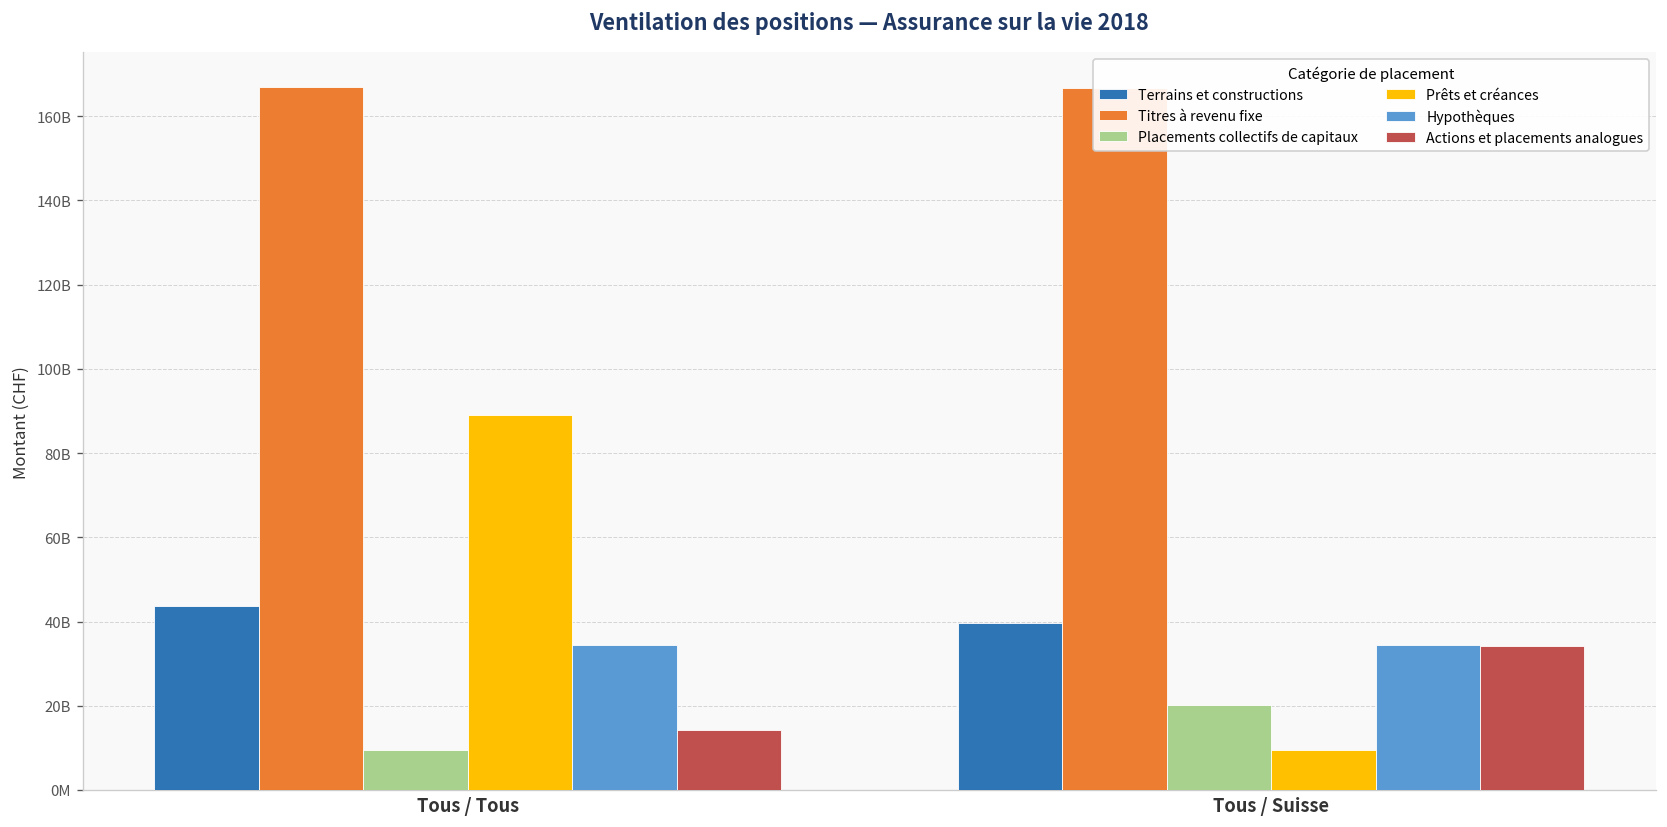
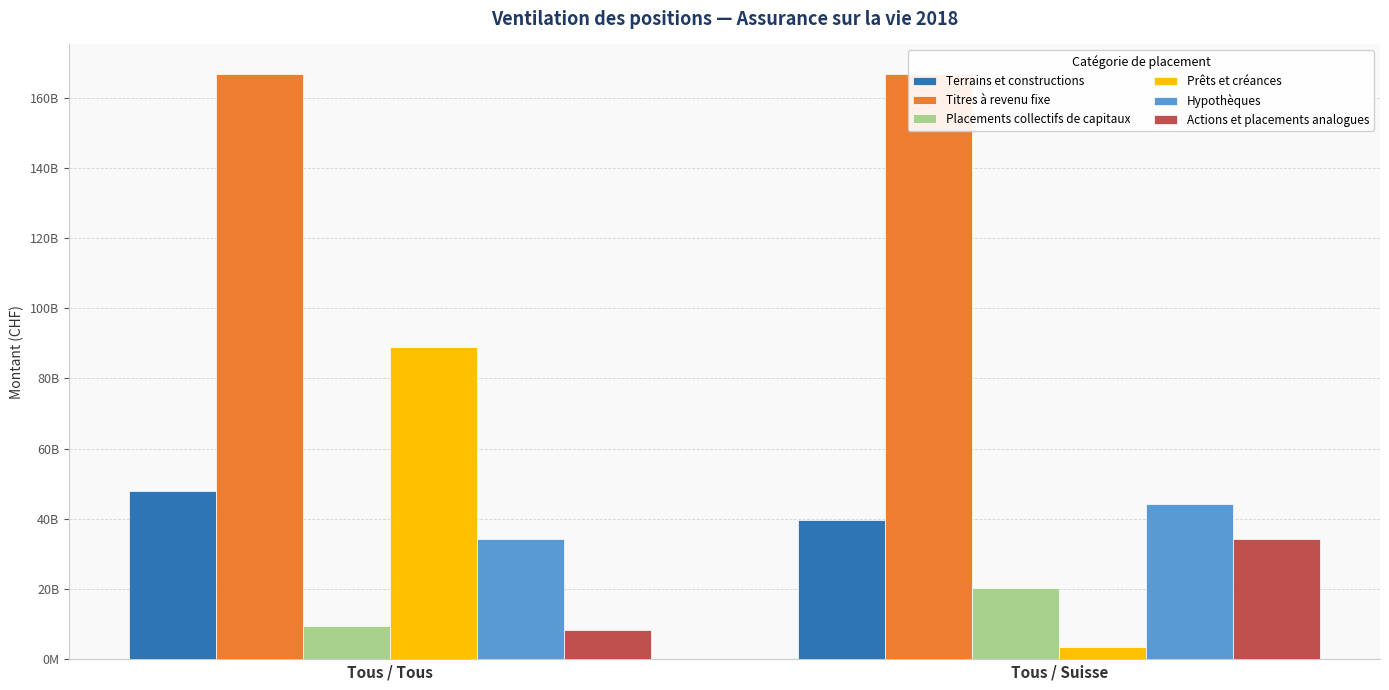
Terrains et constructions, Tous / Tous: 44000000000 -> 48000000000
Actions et placements analogues, Tous / Tous: 14000000000 -> 8000000000
Prêts et créances, Tous / Suisse: 9000000000 -> 4000000000
Hypothèques, Tous / Suisse: 34000000000 -> 44000000000
